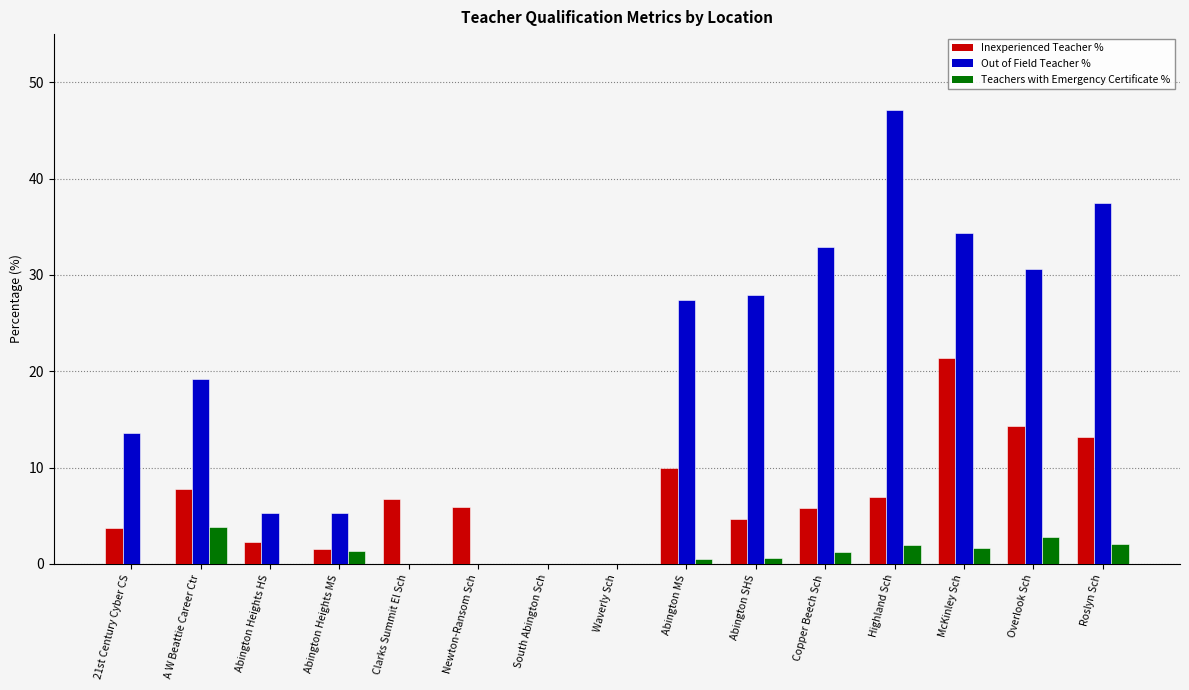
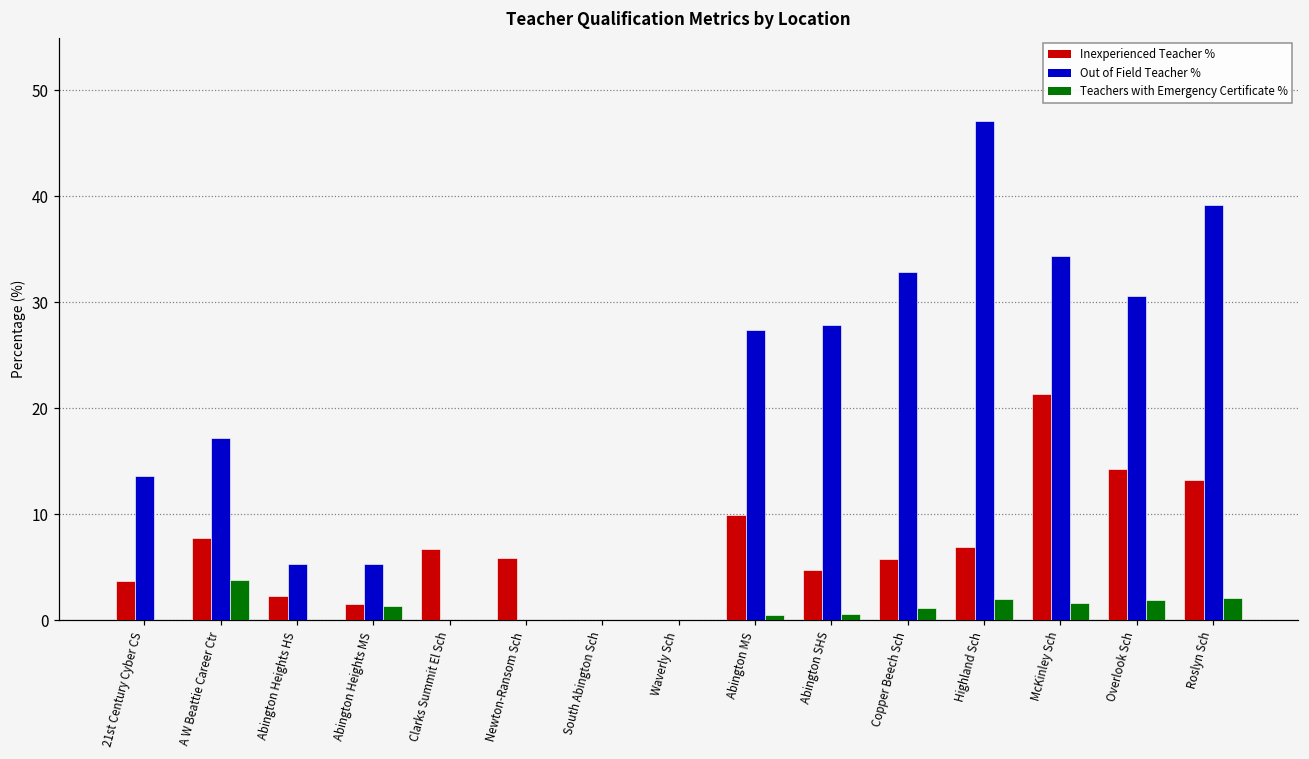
Out of Field Teacher %, A W Beattie Career Ctr: 19 -> 17
Teachers with Emergency Certificate %, Overlook Sch: 3 -> 2
Out of Field Teacher %, Roslyn Sch: 38 -> 39
